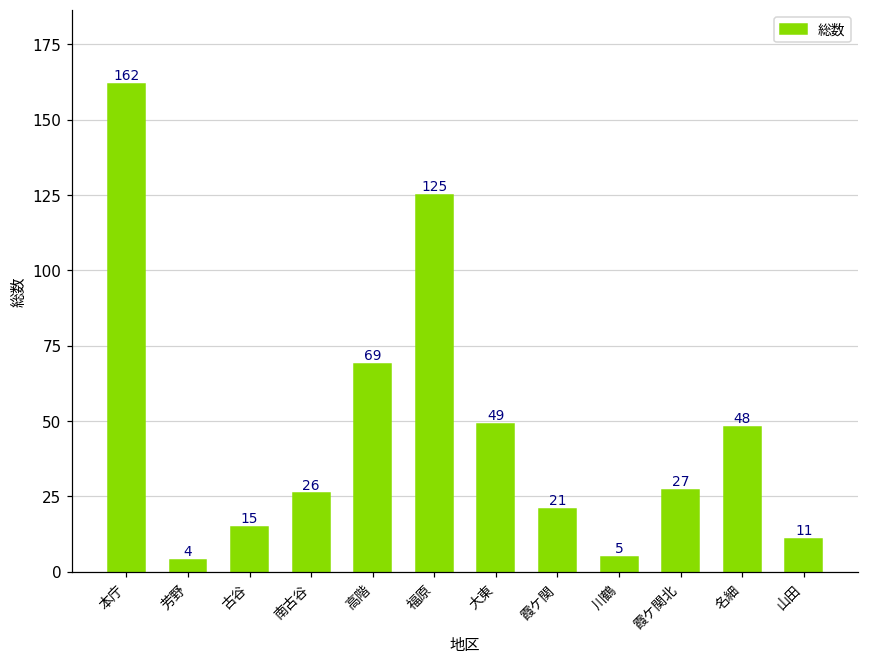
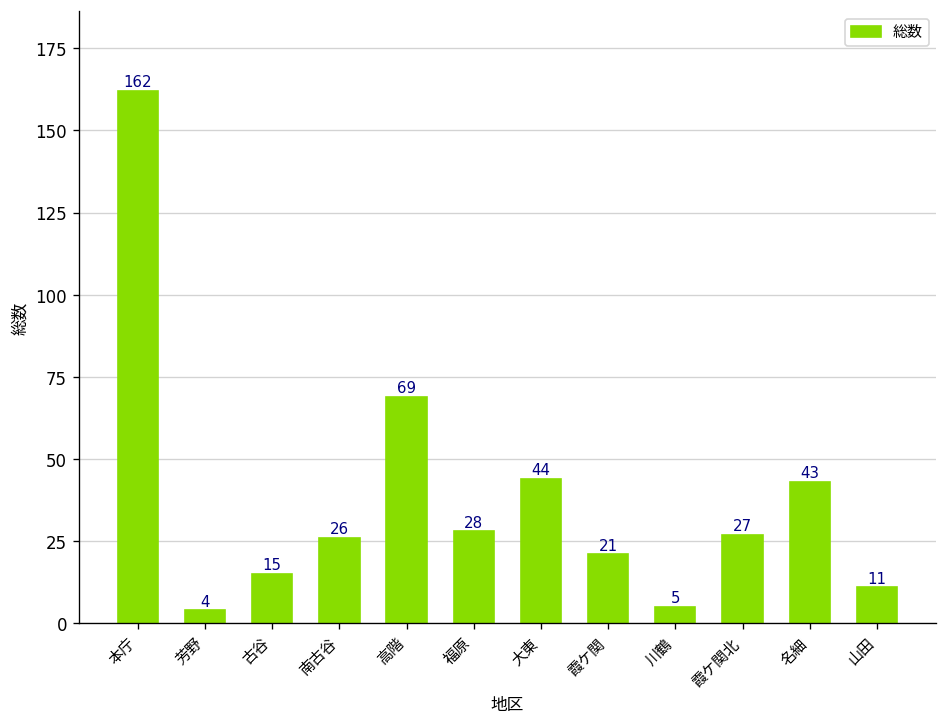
福原: 125 -> 28
大東: 49 -> 44
名細: 48 -> 43
